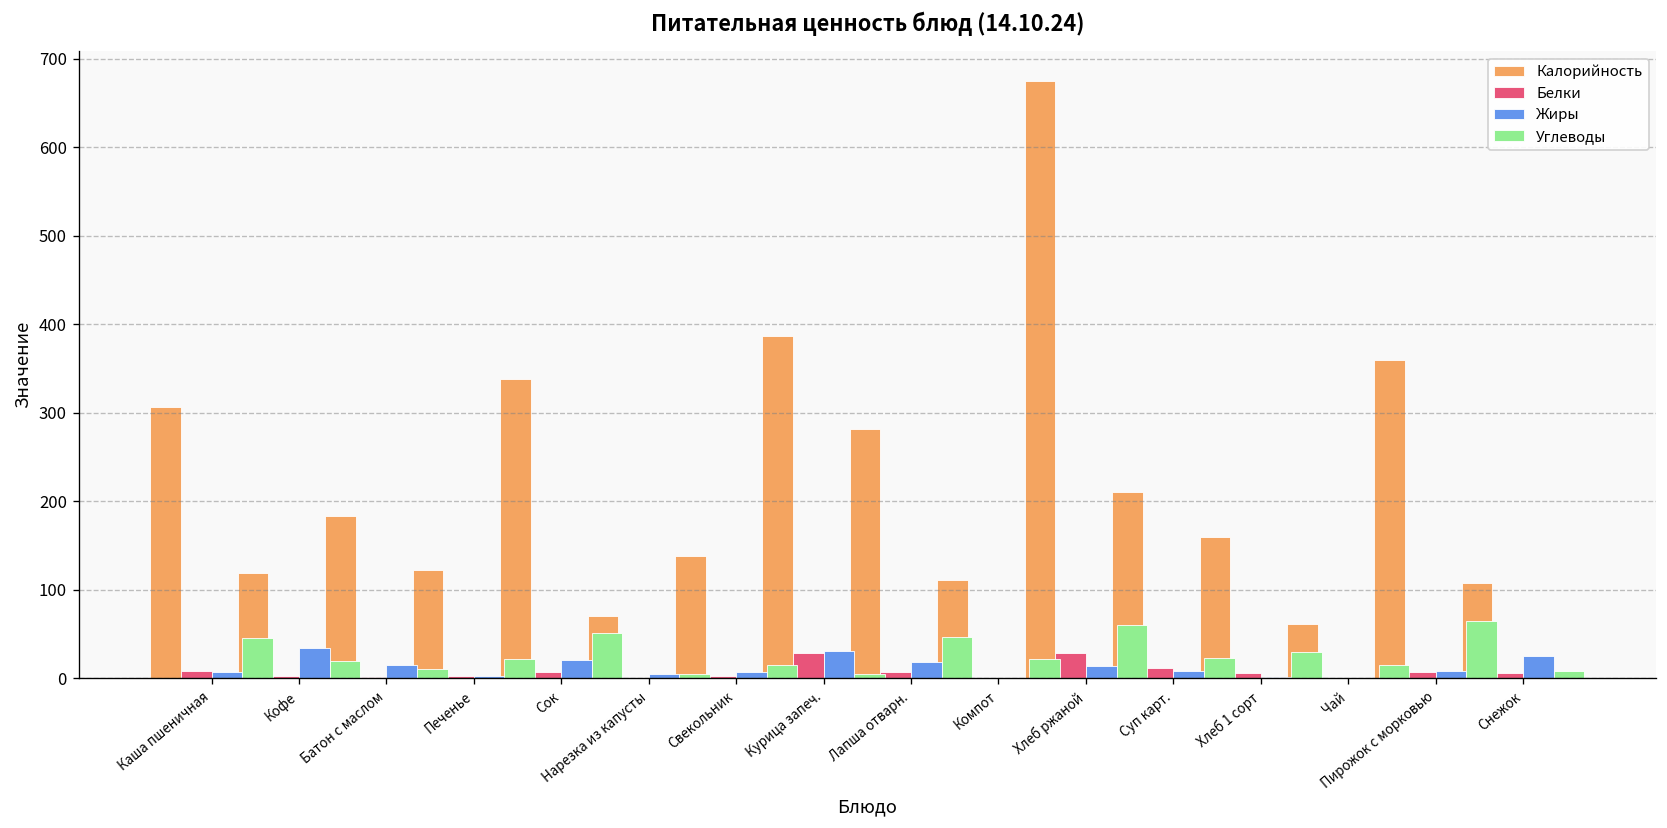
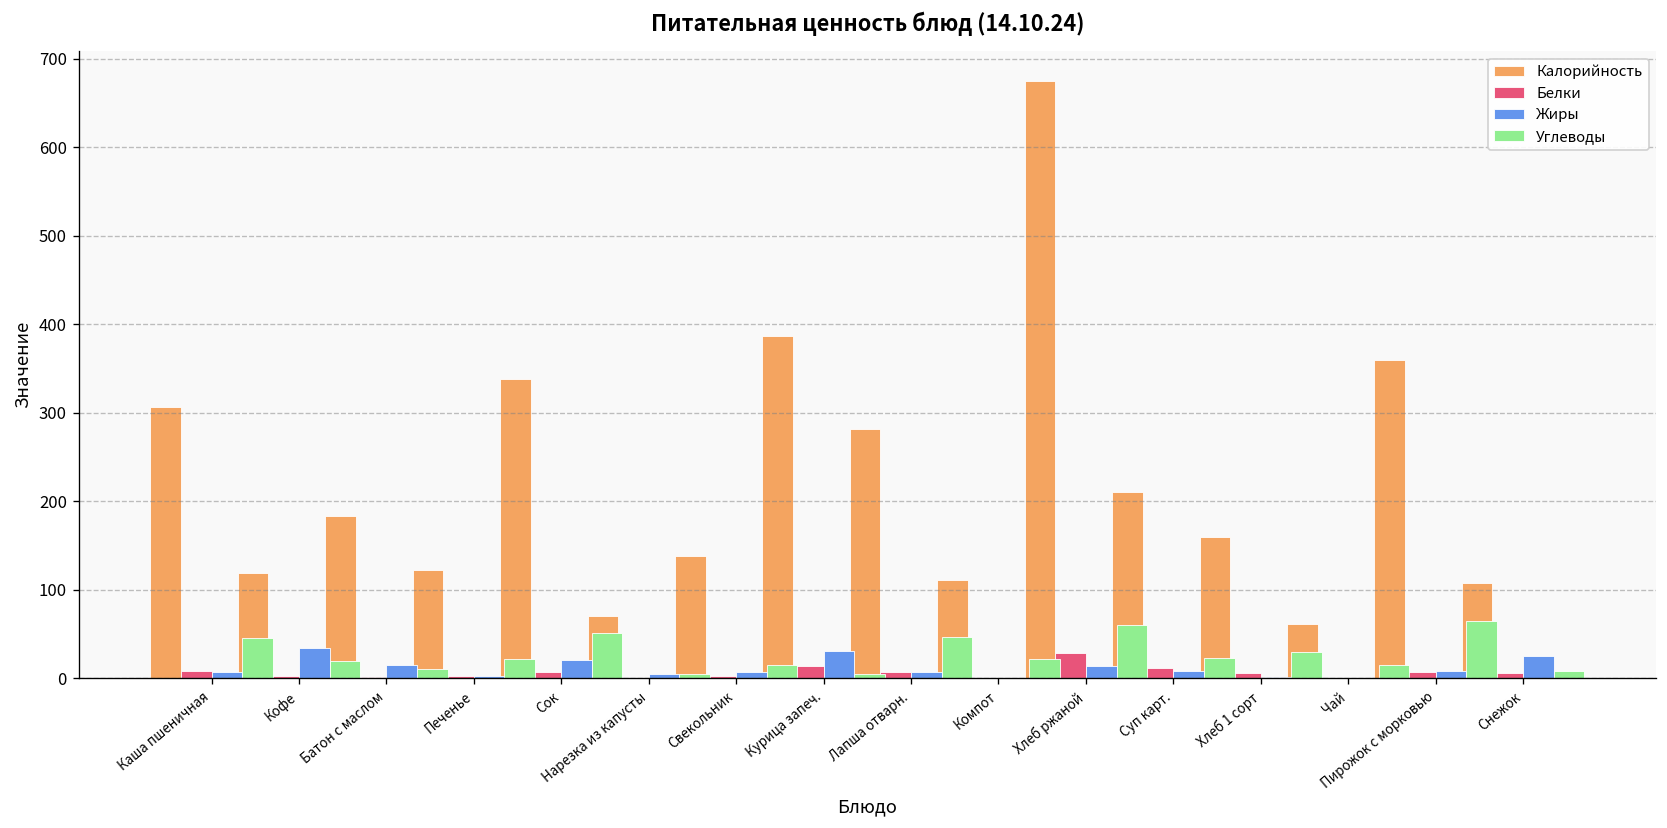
Белки, Курица запеч.: 30 -> 10
Жиры, Лапша отварн.: 20 -> 10
